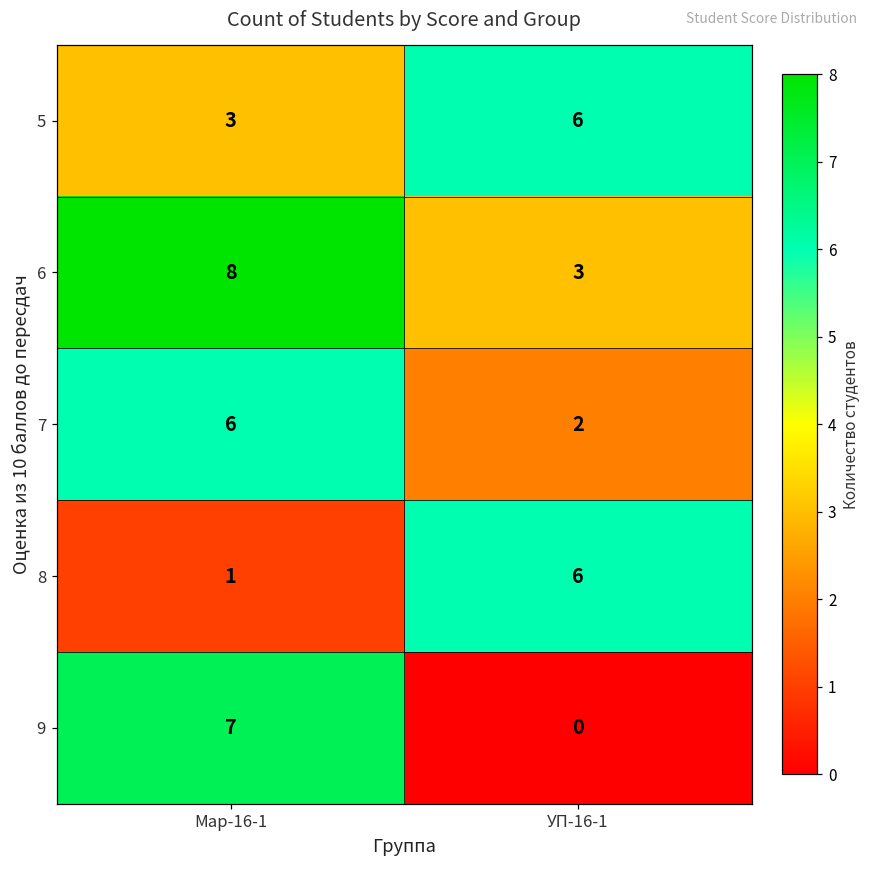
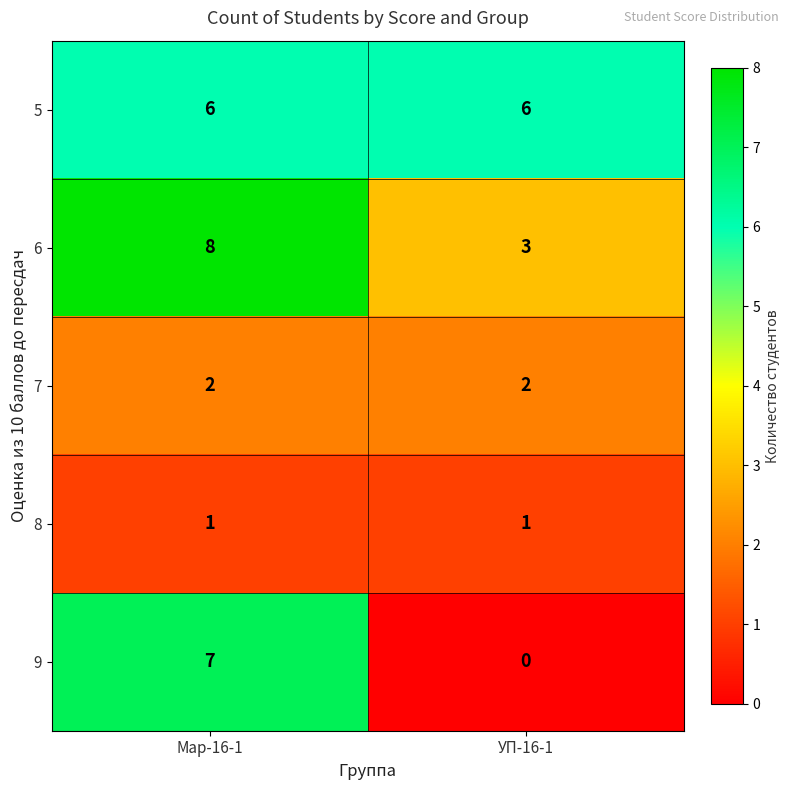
5, Мар-16-1: 3 -> 6
7, Мар-16-1: 6 -> 2
8, УП-16-1: 6 -> 1
